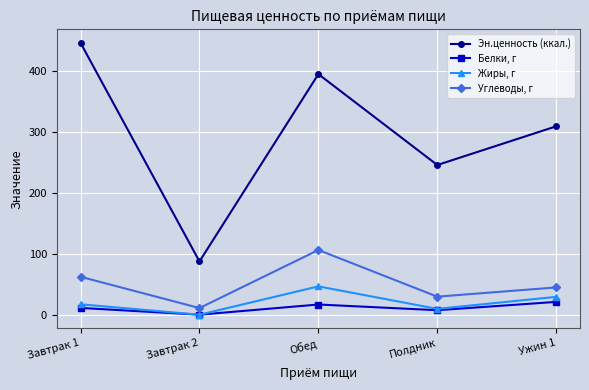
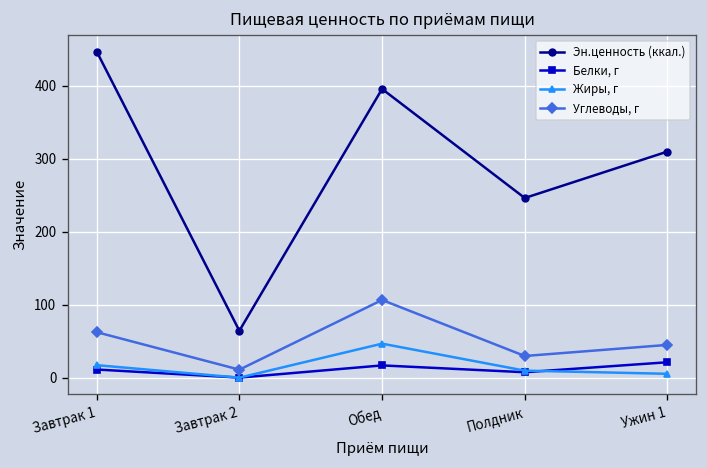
Эн.ценность (ккал.), Завтрак 2: 90 -> 60
Жиры, г, Ужин 1: 30 -> 10
